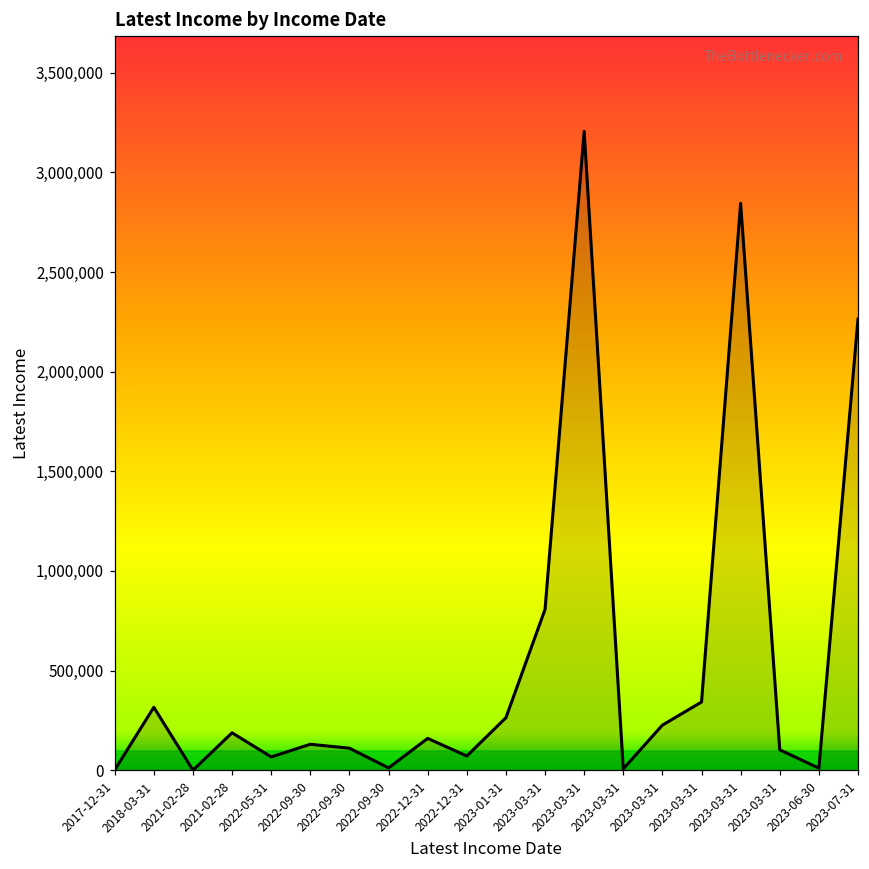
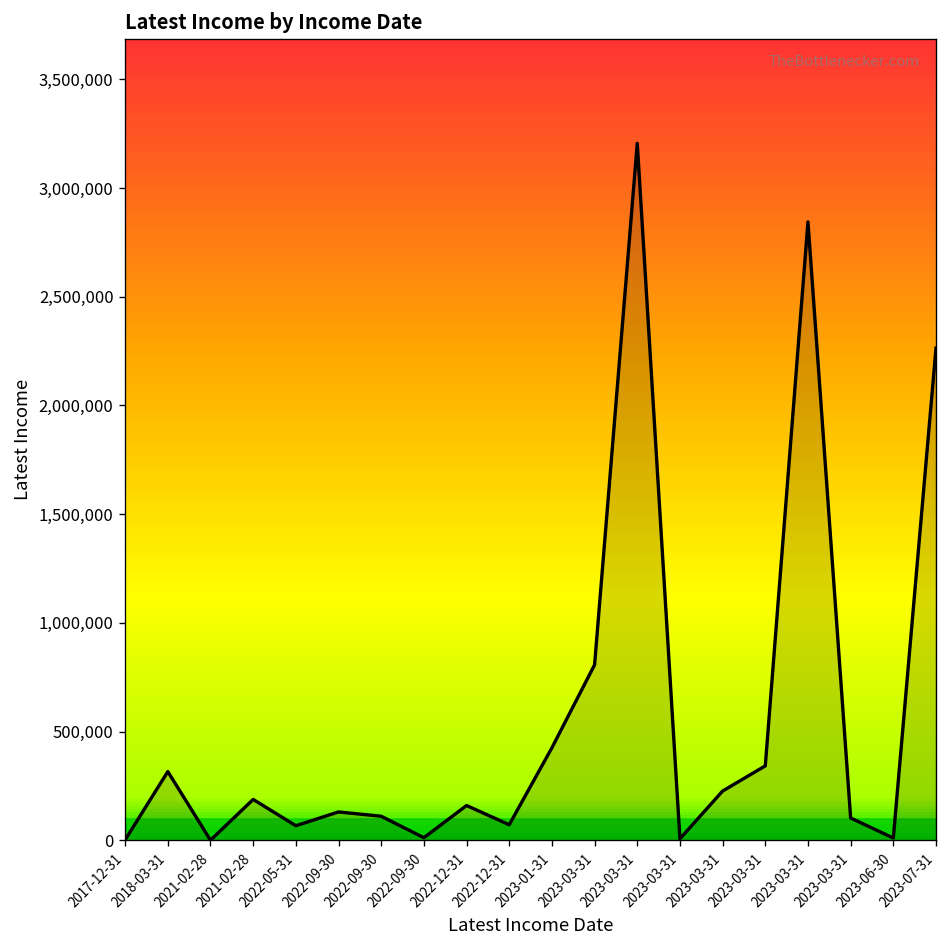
2023-01-31: 260,000 -> 430,000
